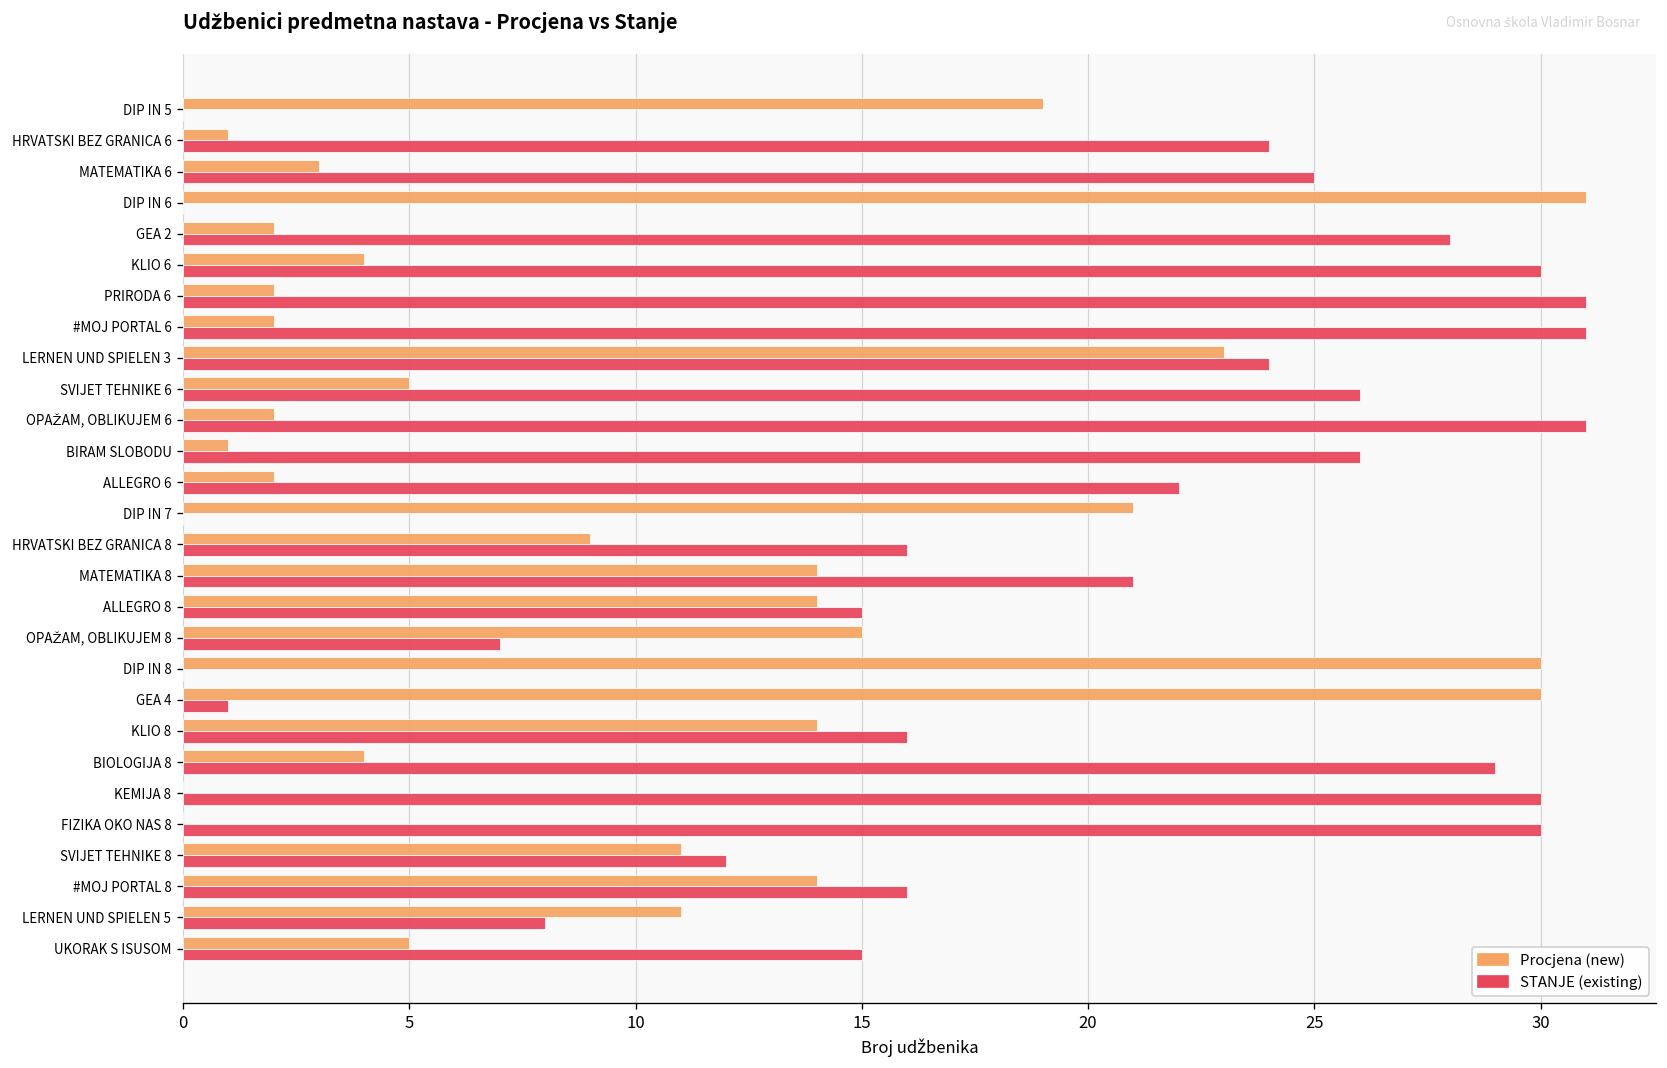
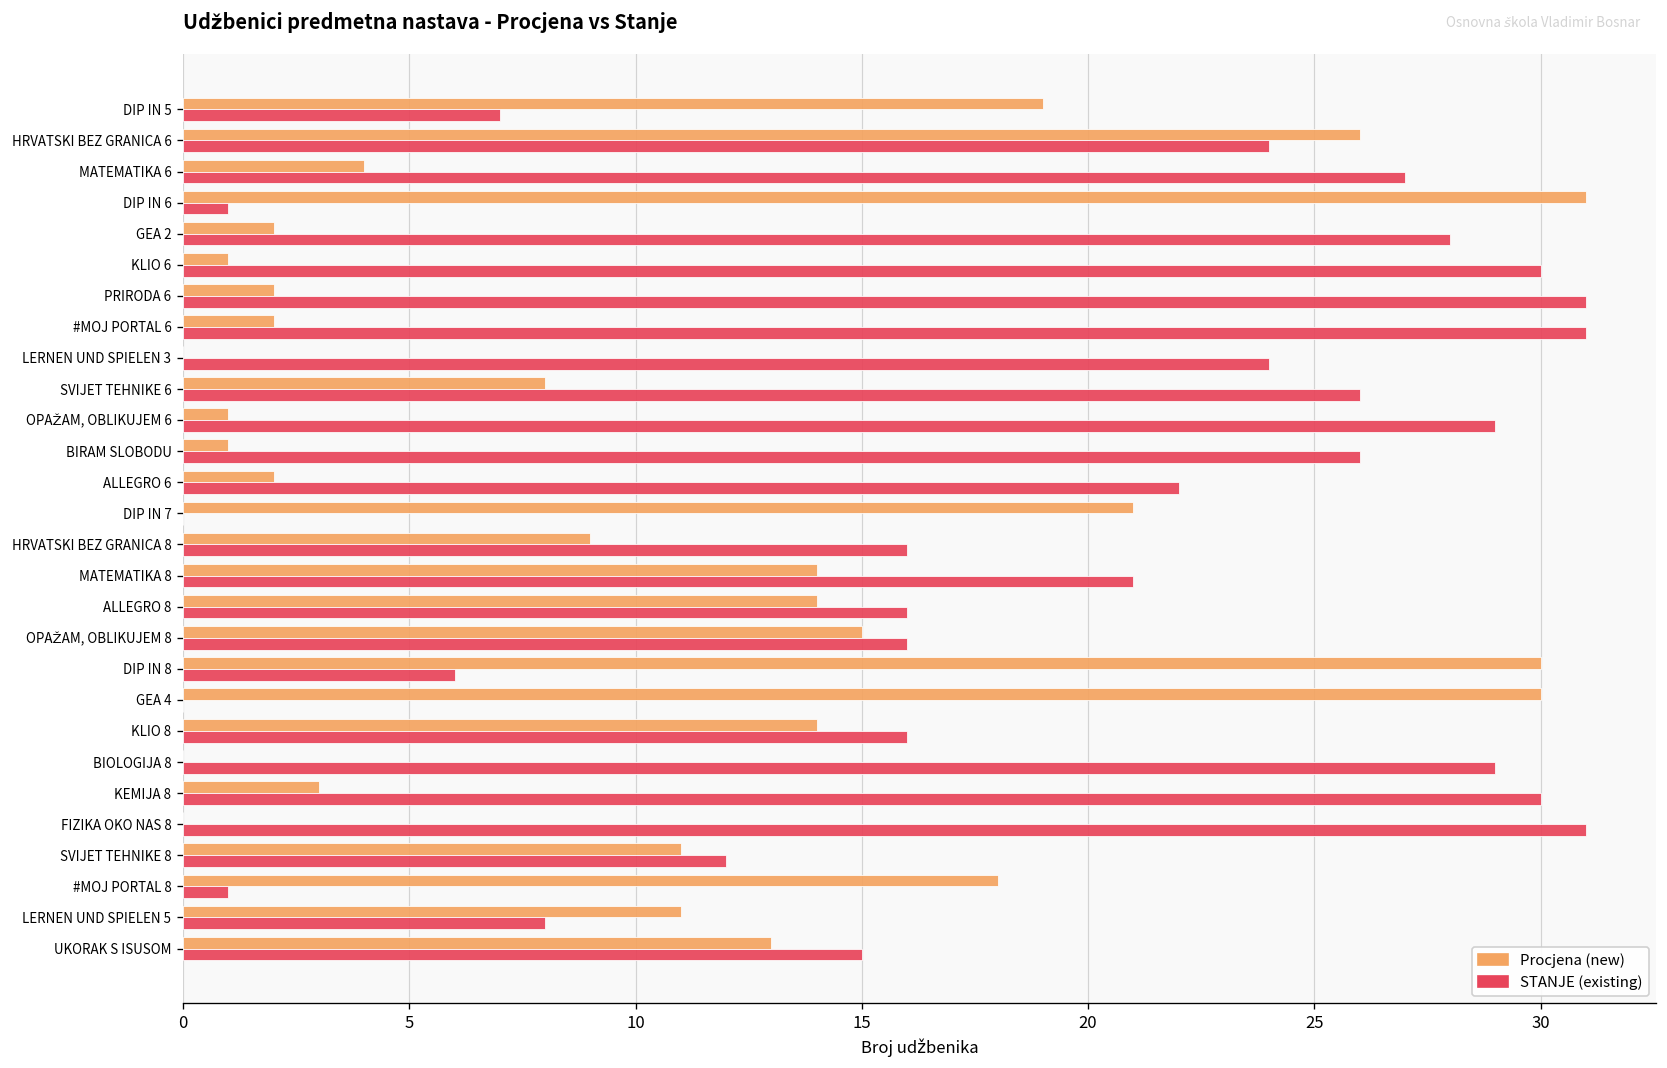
STANJE (existing), DIP IN 5: 0 -> 7
Procjena (new), HRVATSKI BEZ GRANICA 6: 1 -> 26
Procjena (new), MATEMATIKA 6: 3 -> 4
STANJE (existing), MATEMATIKA 6: 25 -> 27
STANJE (existing), DIP IN 6: 0 -> 1
Procjena (new), KLIO 6: 4 -> 1
Procjena (new), LERNEN UND SPIELEN 3: 23 -> 0
Procjena (new), SVIJET TEHNIKE 6: 5 -> 8
Procjena (new), OPAŽAM, OBLIKUJEM 6: 2 -> 1
STANJE (existing), OPAŽAM, OBLIKUJEM 6: 31 -> 29
STANJE (existing), ALLEGRO 8: 15 -> 16
STANJE (existing), OPAŽAM, OBLIKUJEM 8: 7 -> 16
STANJE (existing), DIP IN 8: 0 -> 6
STANJE (existing), GEA 4: 1 -> 0
Procjena (new), BIOLOGIJA 8: 4 -> 0
Procjena (new), KEMIJA 8: 0 -> 3
STANJE (existing), FIZIKA OKO NAS 8: 30 -> 31
Procjena (new), #MOJ PORTAL 8: 14 -> 18
STANJE (existing), #MOJ PORTAL 8: 16 -> 1
Procjena (new), UKORAK S ISUSOM: 5 -> 13
